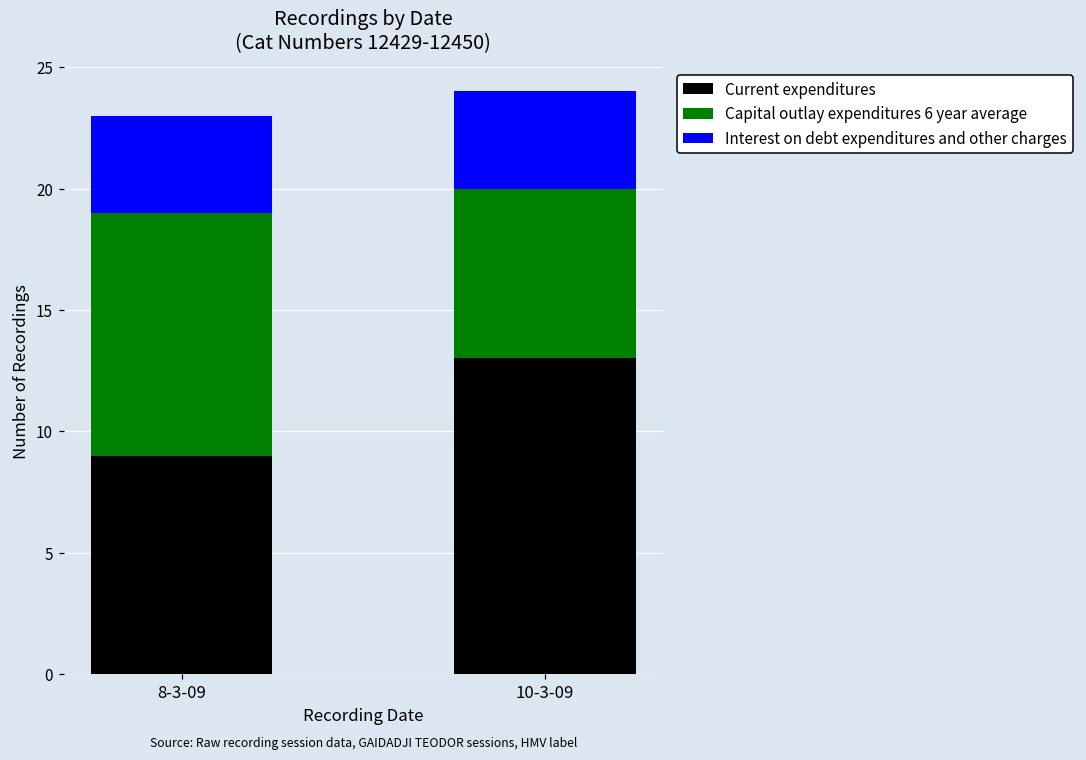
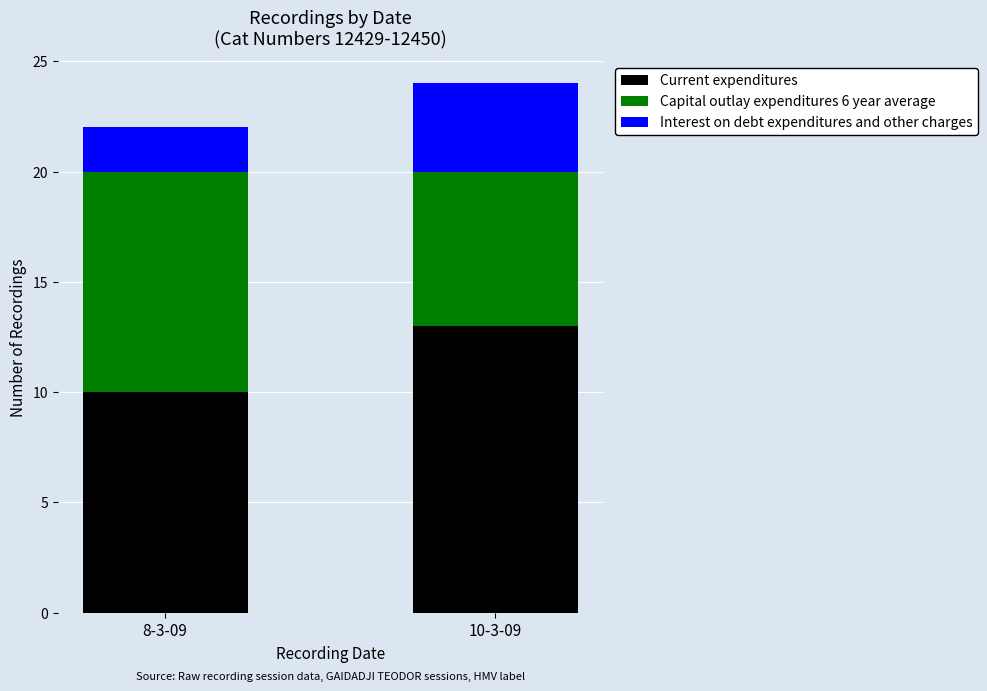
Current expenditures, 8-3-09: 9 -> 10
Interest on debt expenditures and other charges, 8-3-09: 4 -> 2
